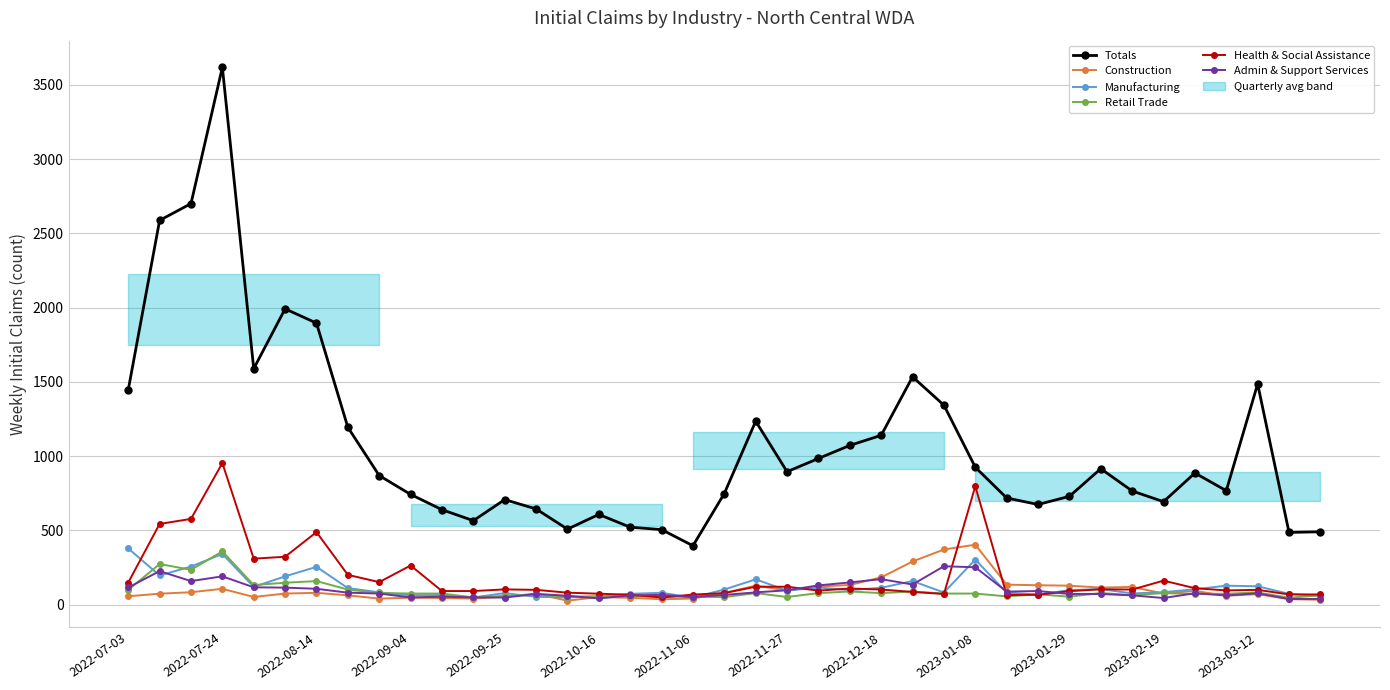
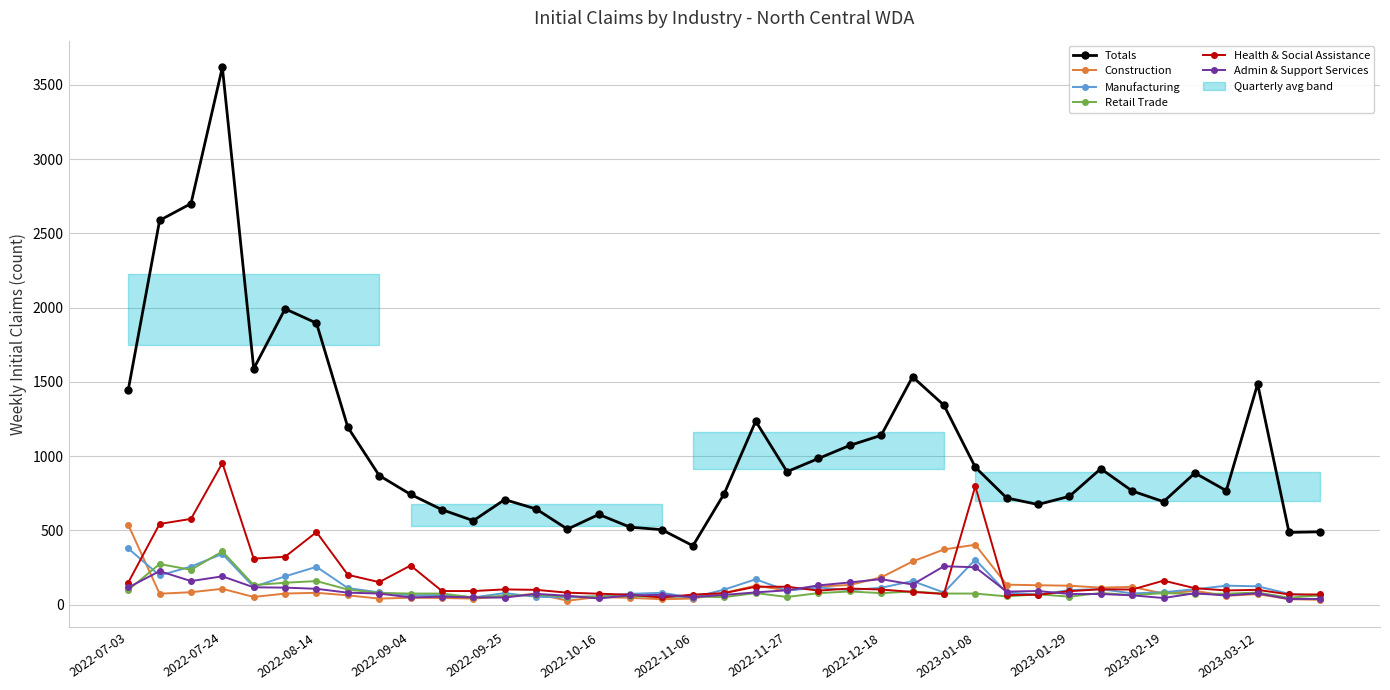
Construction, 2022-07-03: 60 -> 540
